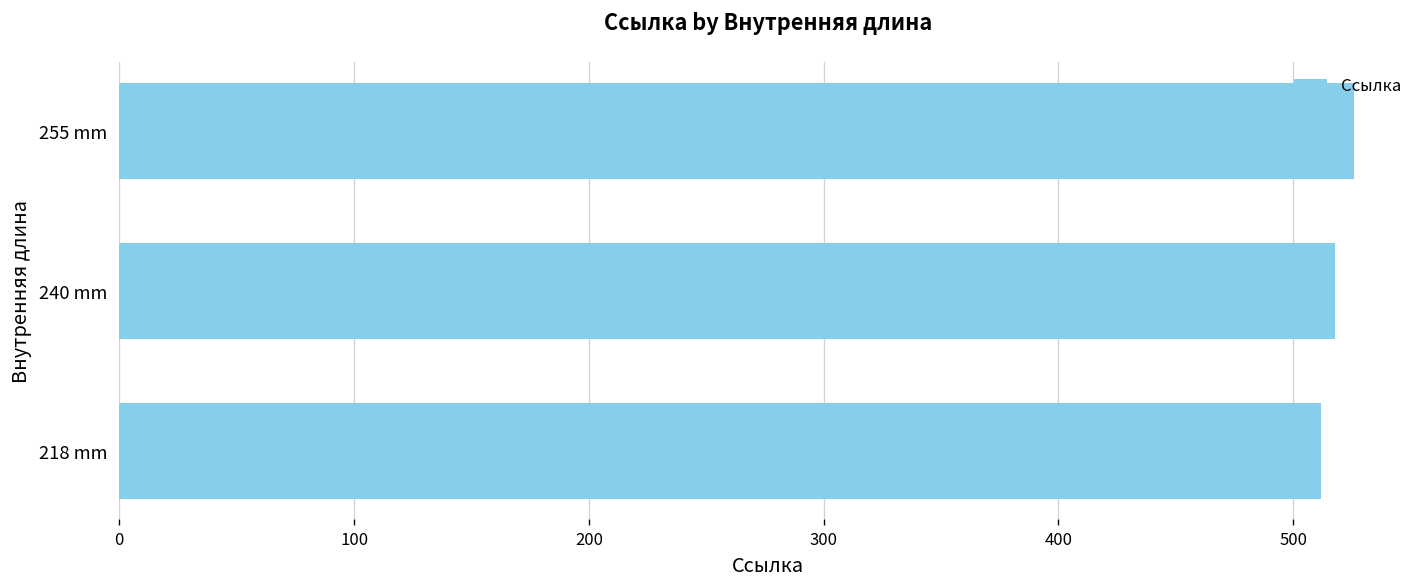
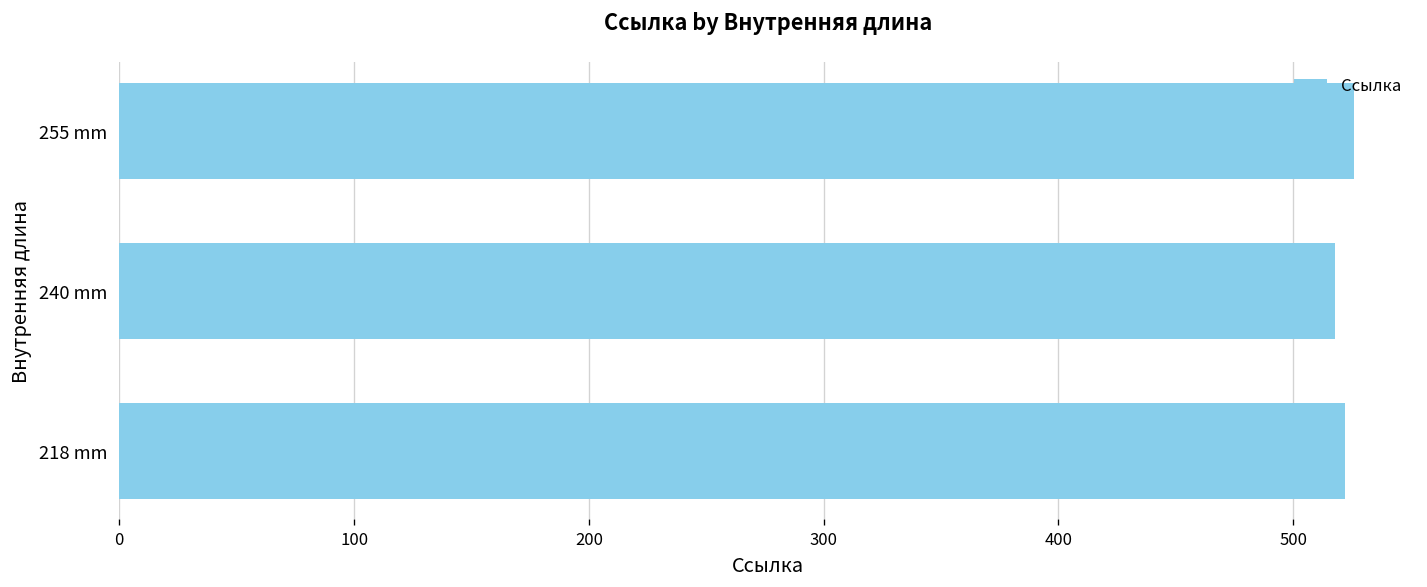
218 mm: 512 -> 522
